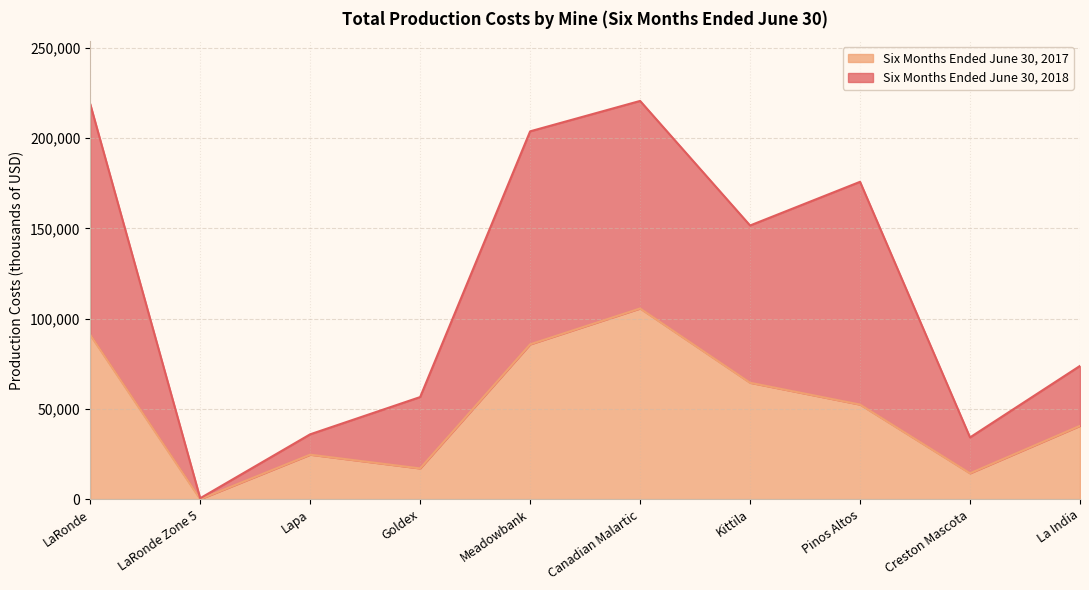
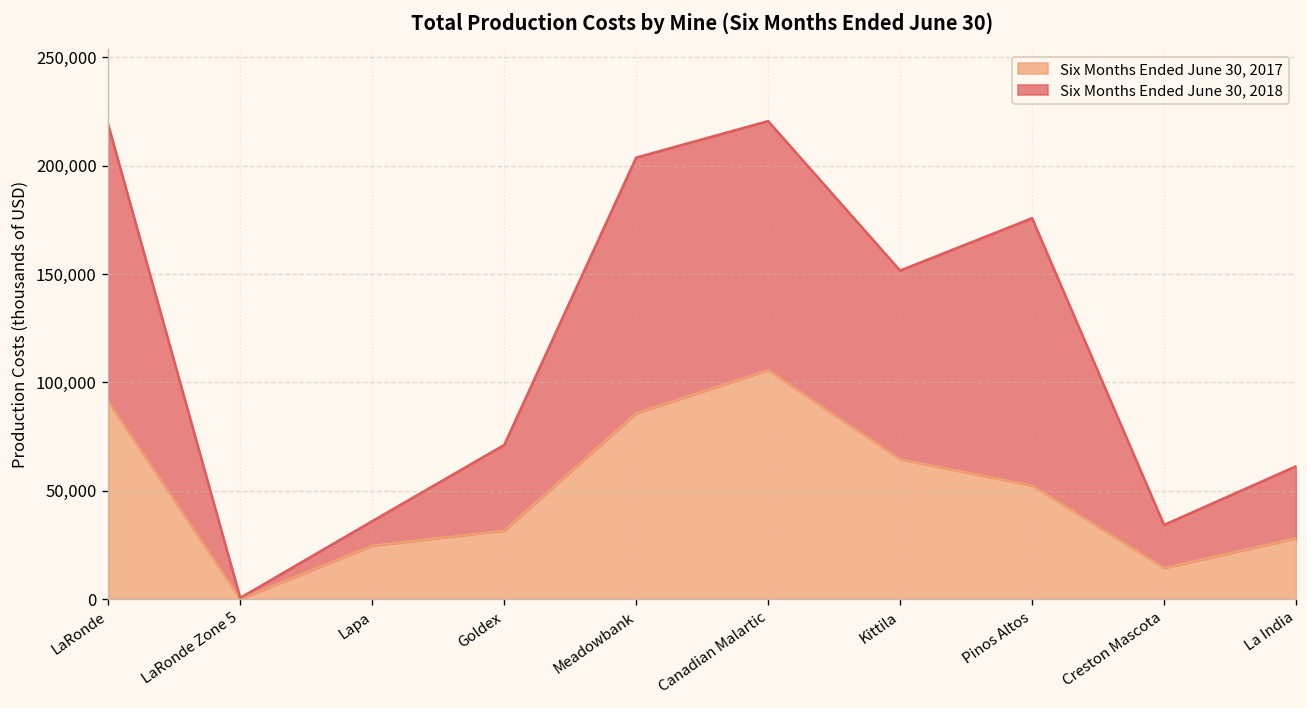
Six Months Ended June 30, 2017, Goldex: 17,000 -> 32,000
Six Months Ended June 30, 2017, La India: 41,000 -> 28,000
